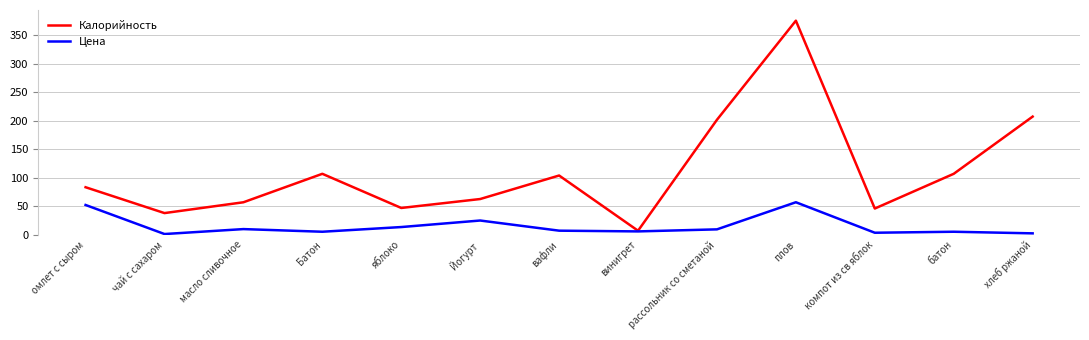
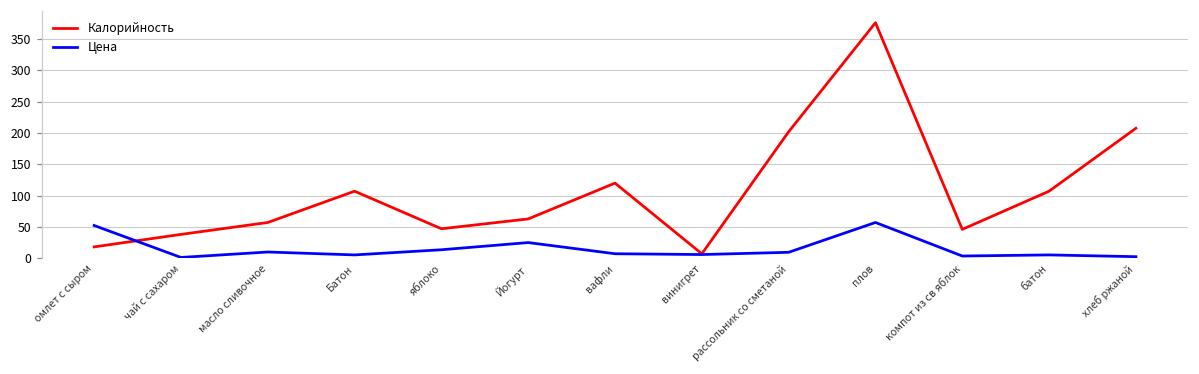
Калорийность, омлет с сыром: 80 -> 20
Калорийность, вафли: 100 -> 120
